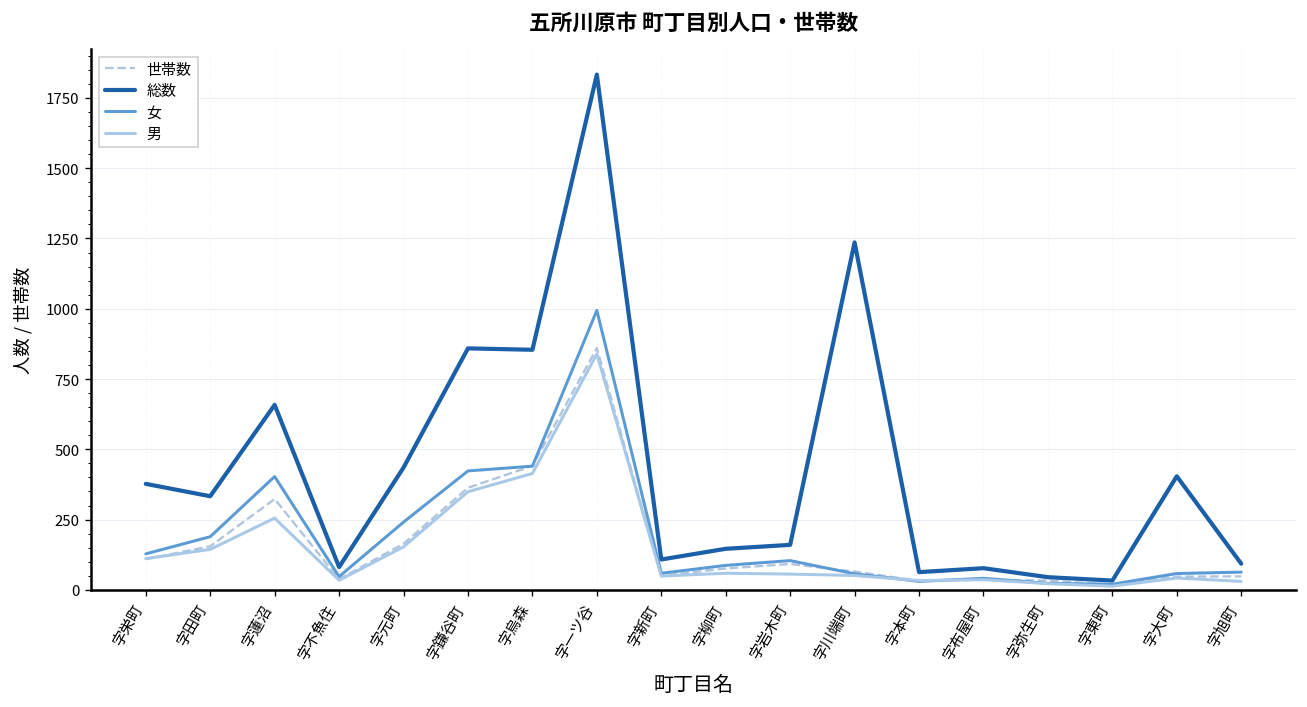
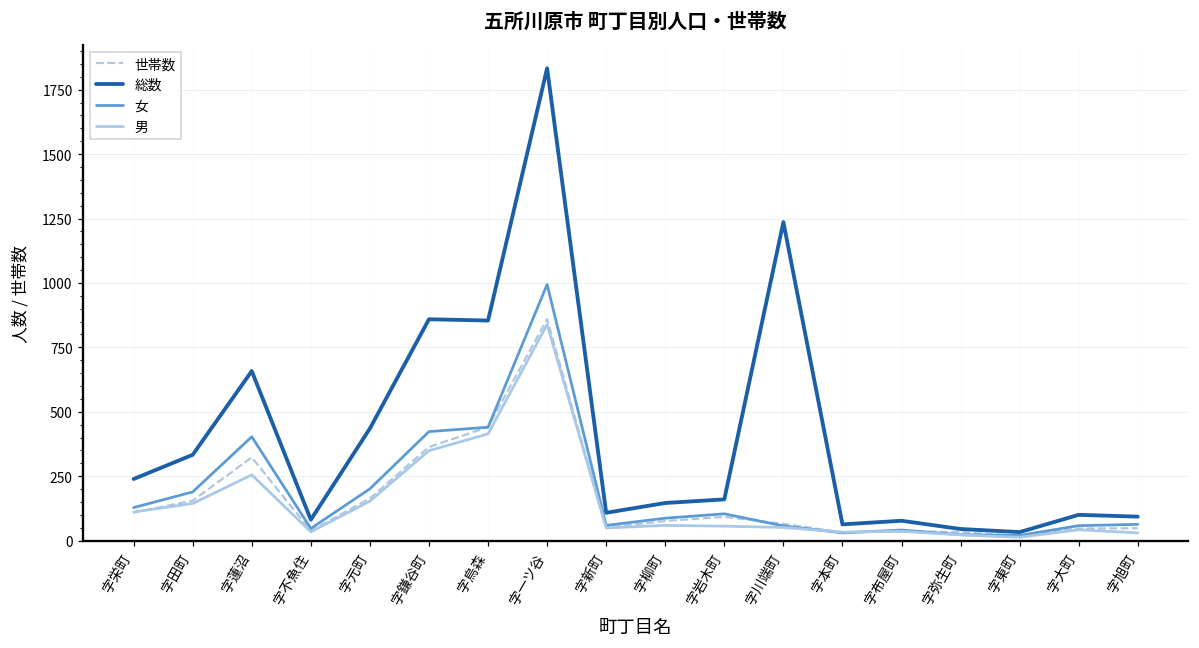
総数, 字栄町: 380 -> 240
女, 字元町: 240 -> 200
総数, 字大町: 400 -> 100
